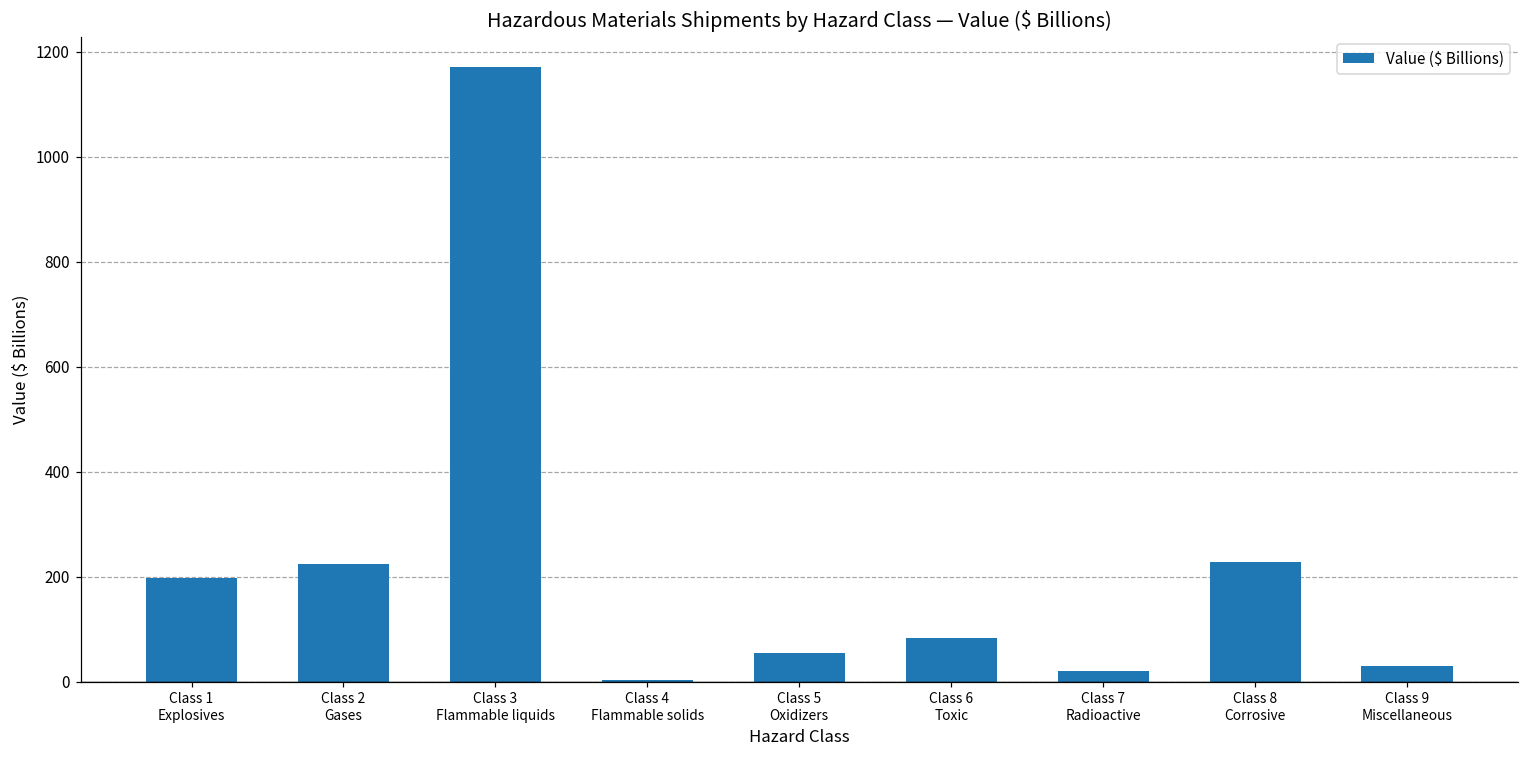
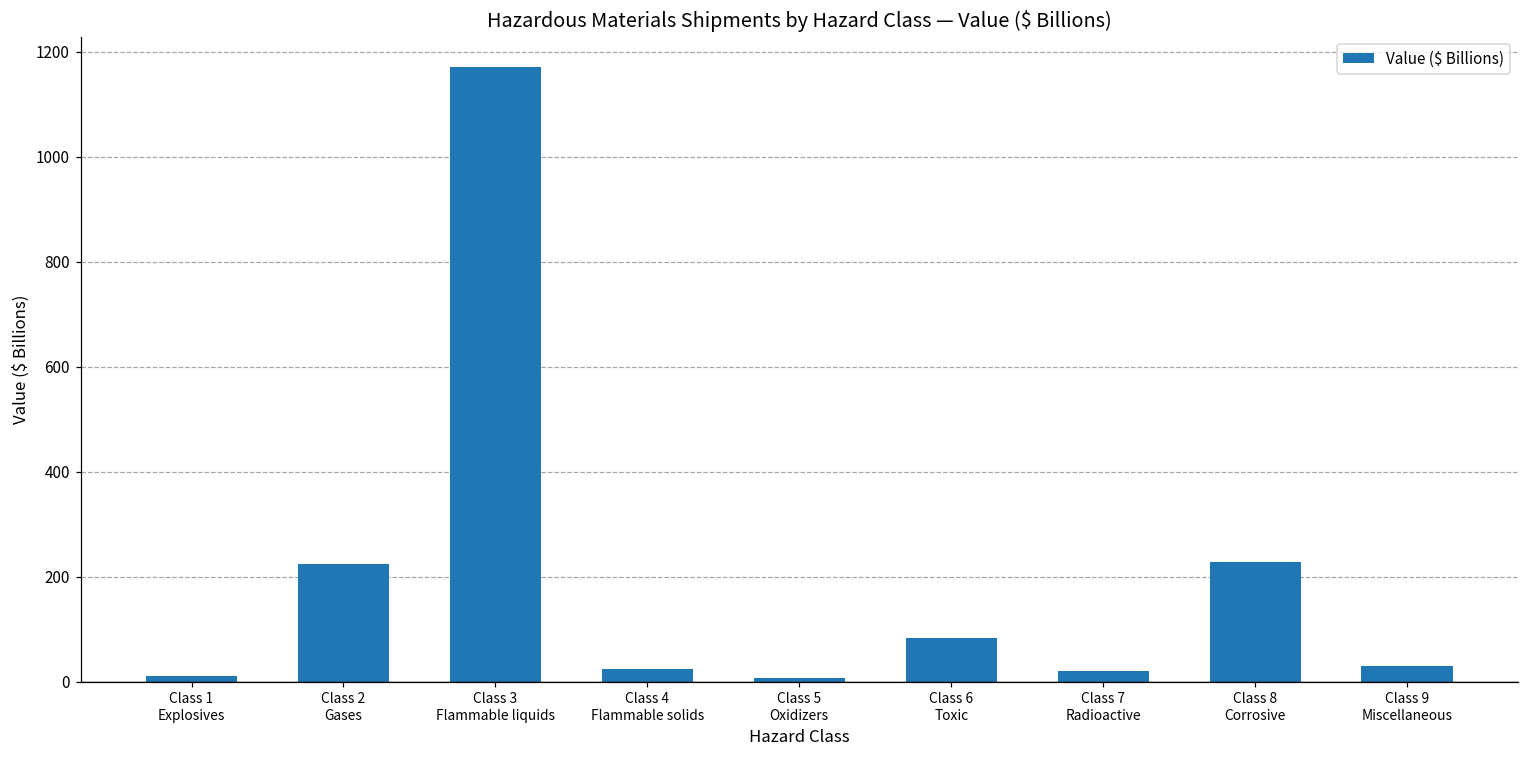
Class 1 Explosives: 200 -> 10
Class 4 Flammable solids: 0 -> 20
Class 5 Oxidizers: 60 -> 10
